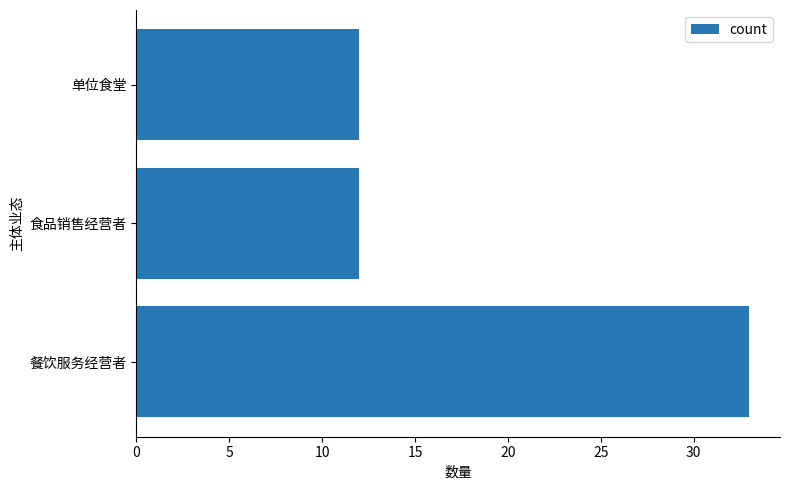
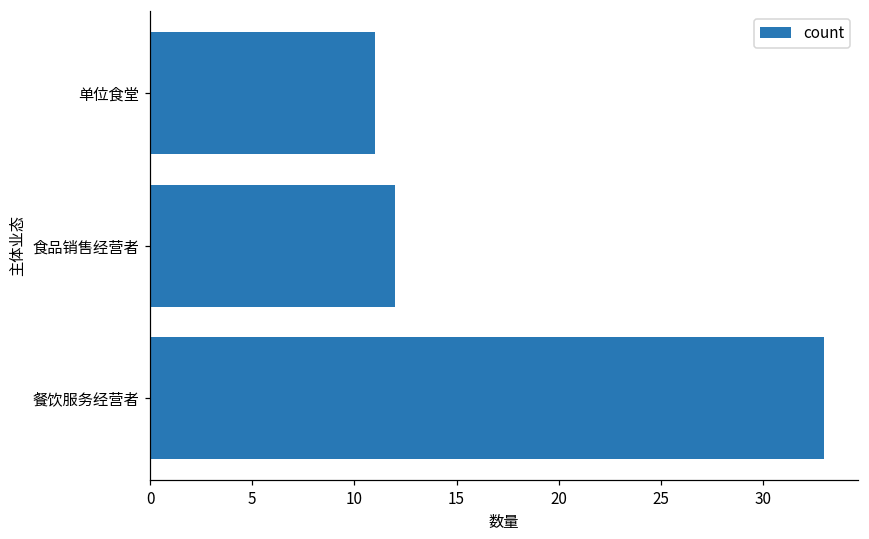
单位食堂: 12 -> 11
